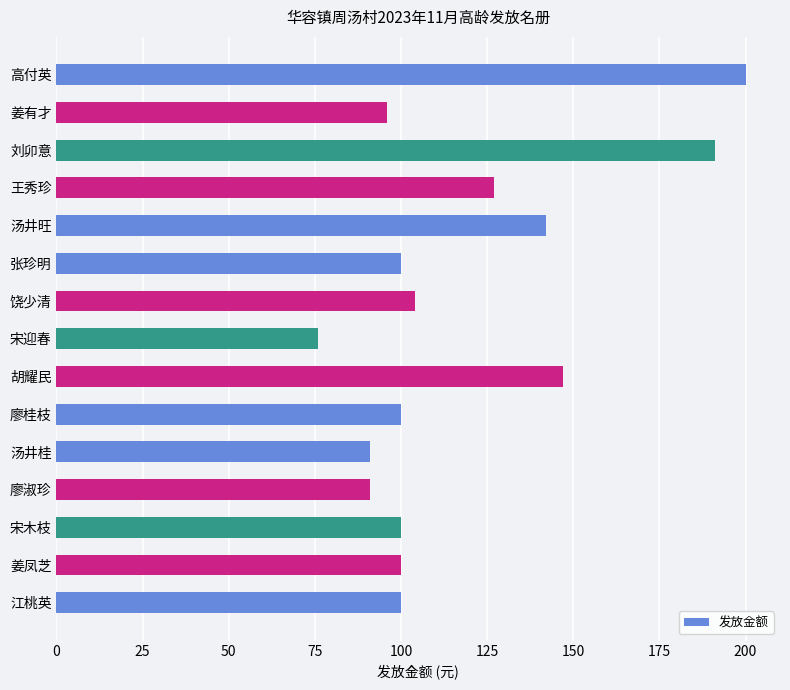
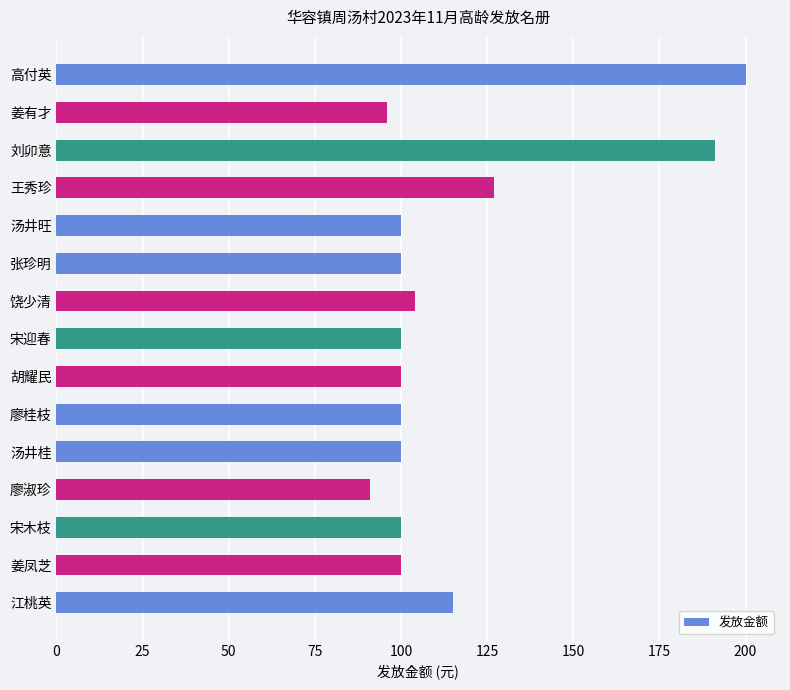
汤井旺: 142 -> 100
宋迎春: 76 -> 100
胡耀民: 147 -> 100
汤井桂: 91 -> 100
江桃英: 100 -> 115
